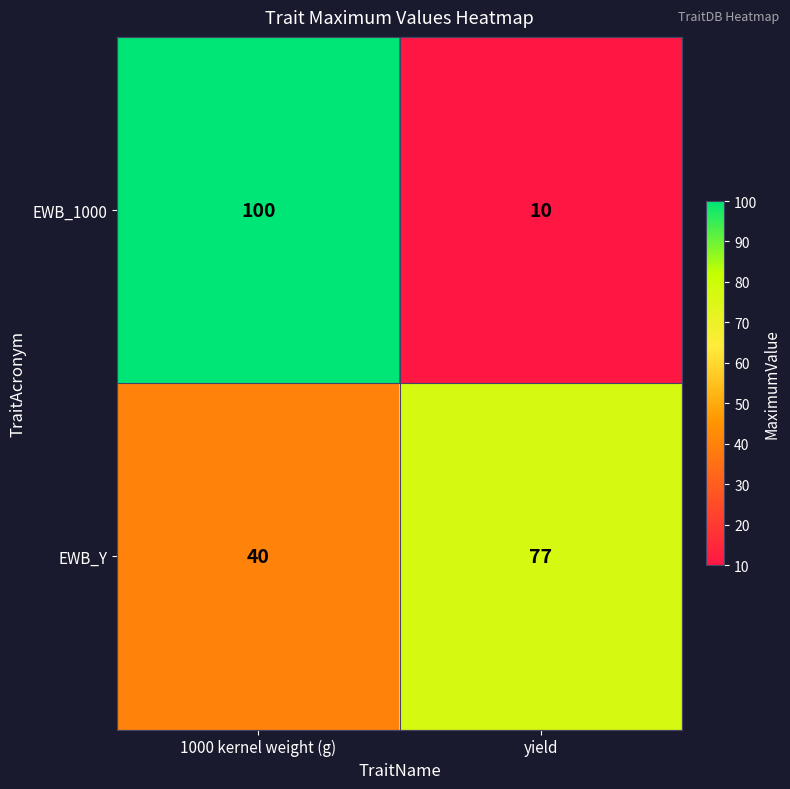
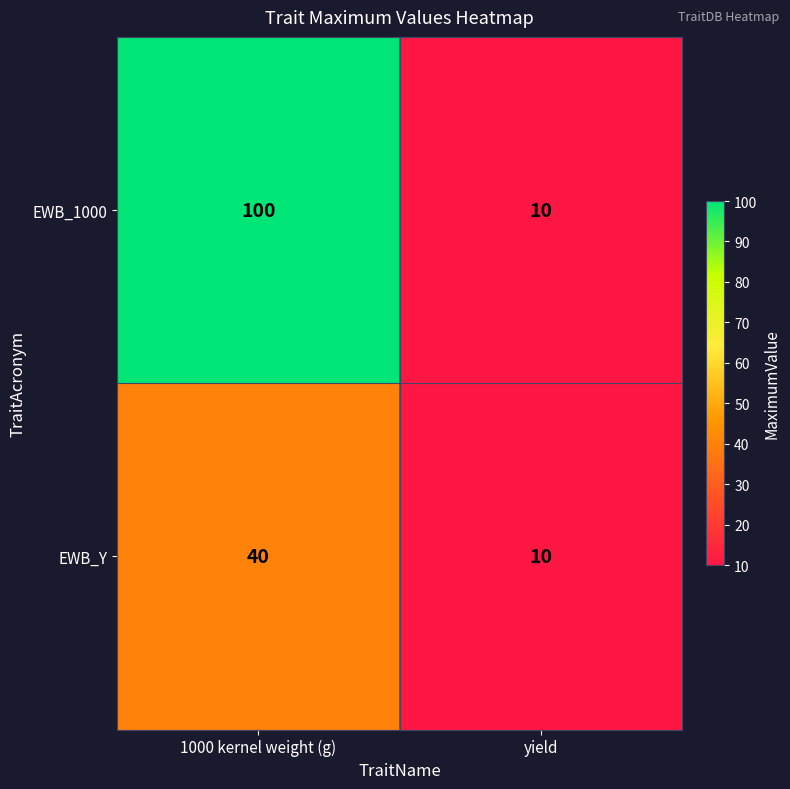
EWB_Y, yield: 77 -> 10
